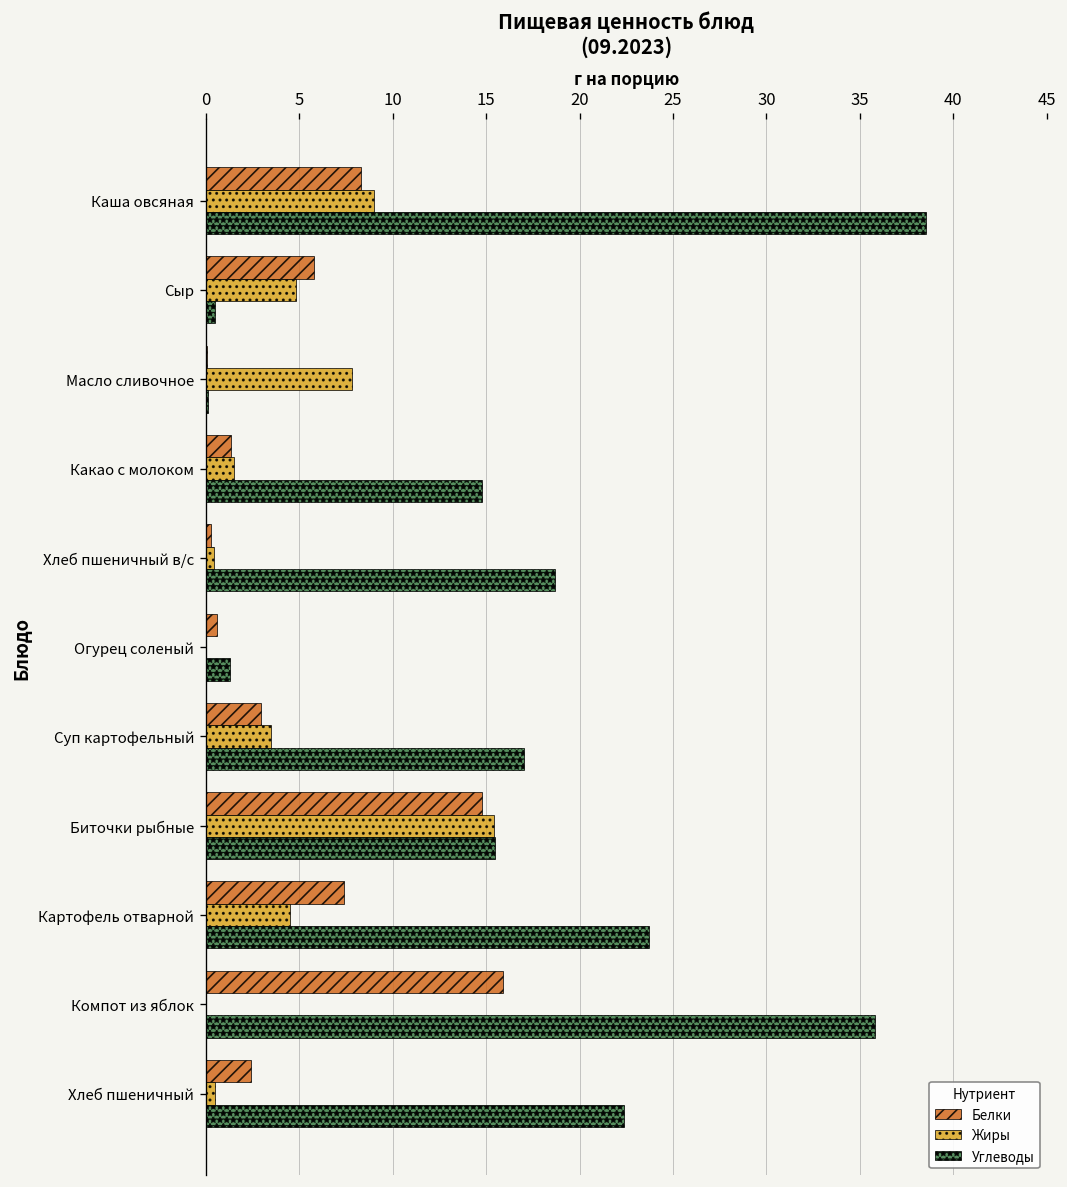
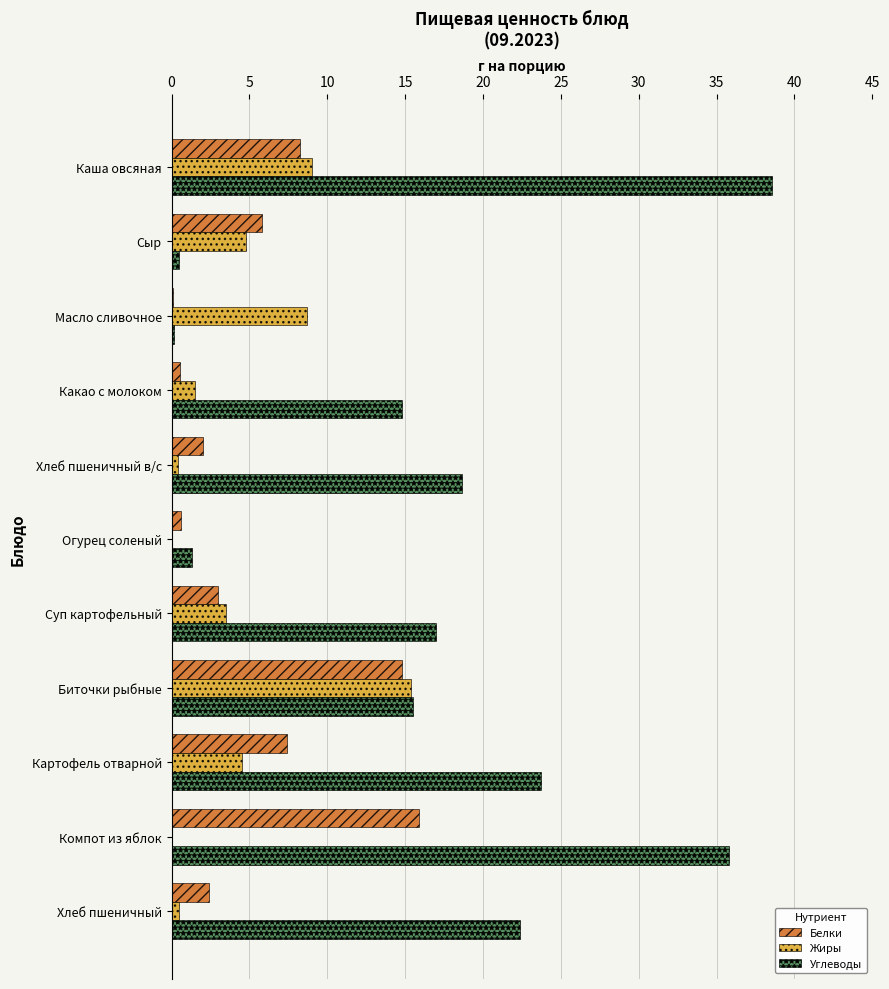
Жиры, Масло сливочное: 7.8 -> 8.7
Белки, Какао с молоком: 1.3 -> 0.5
Белки, Хлеб пшеничный в/с: 0.3 -> 2.0
